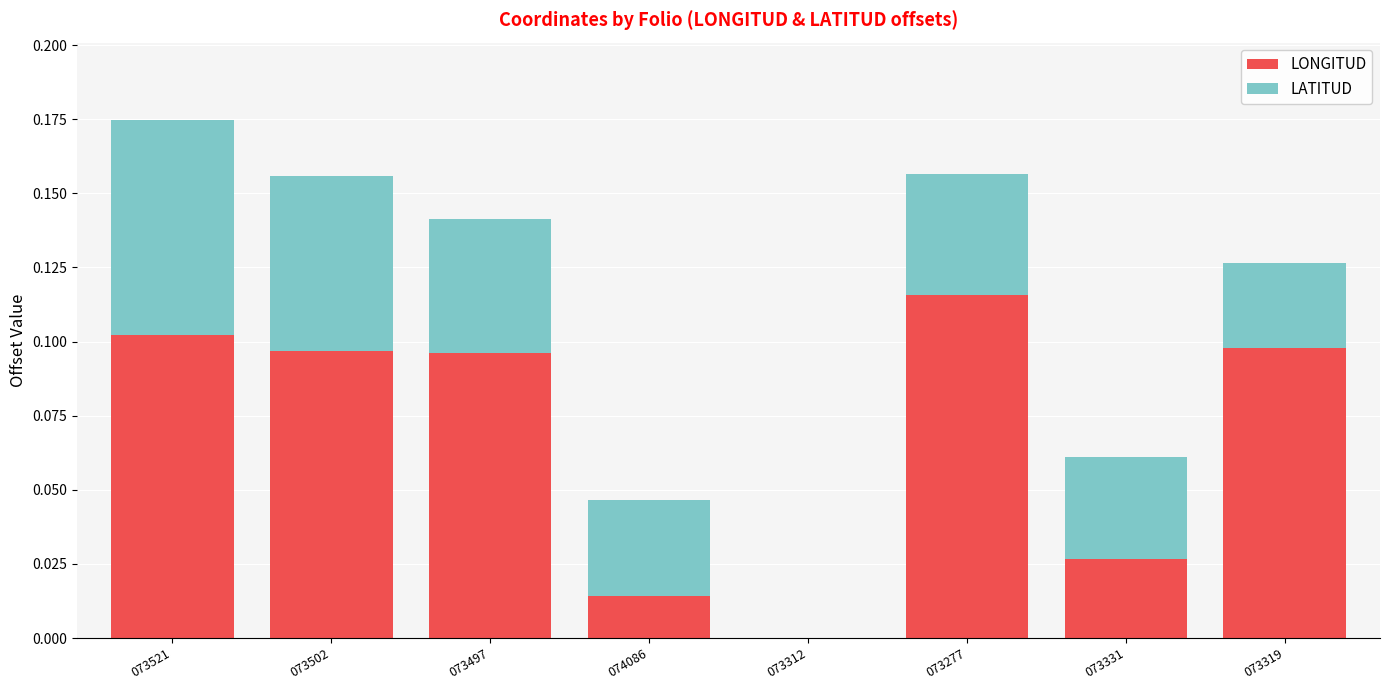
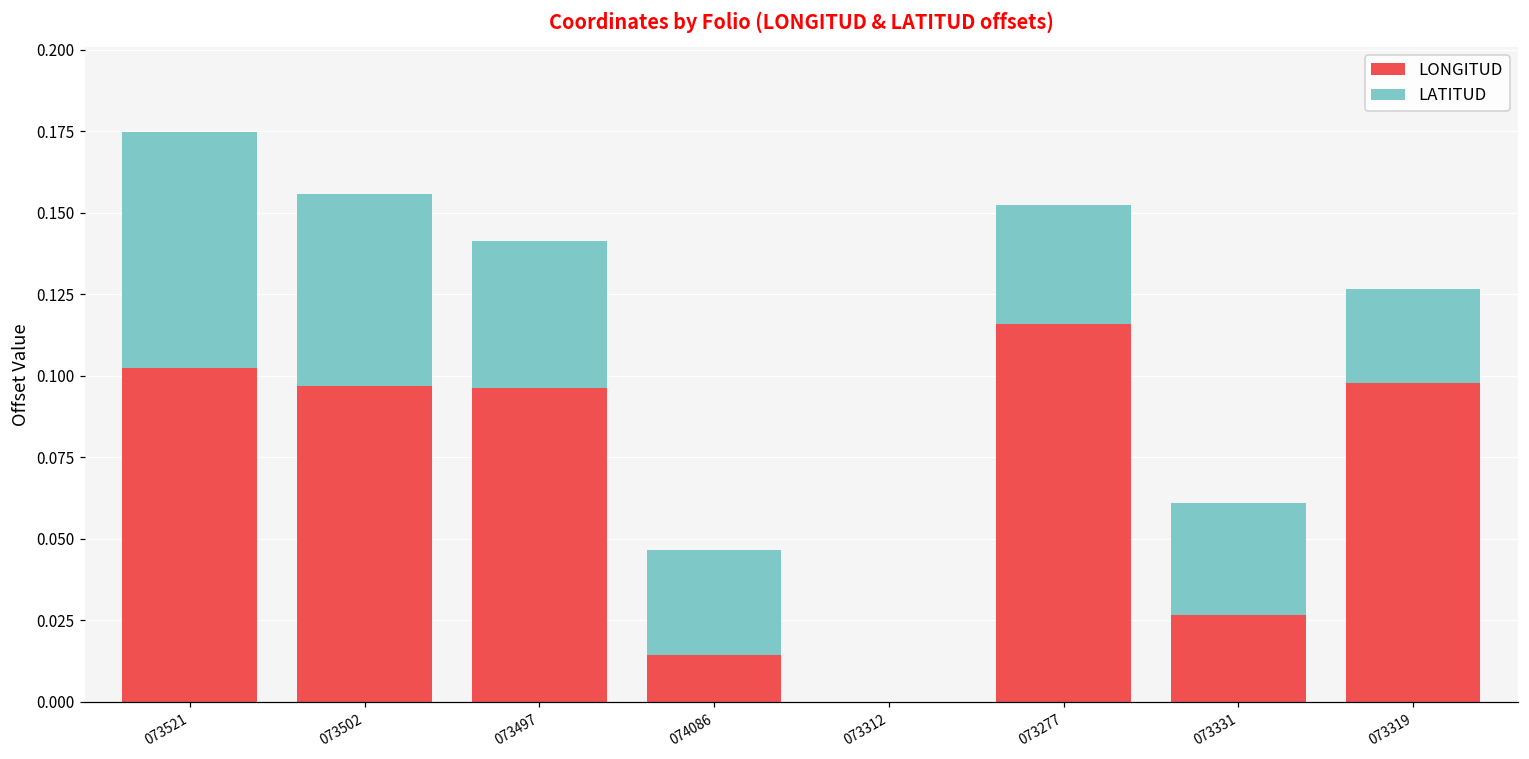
LATITUD, 073277: 0.041 -> 0.036
